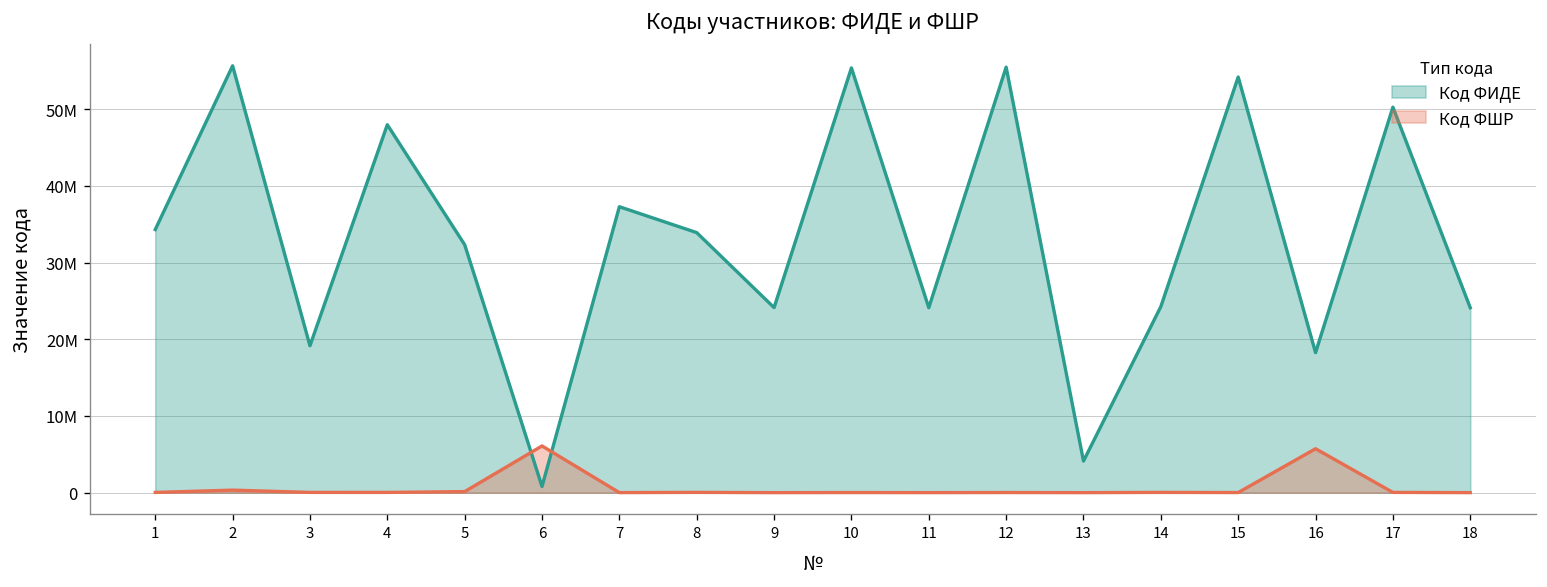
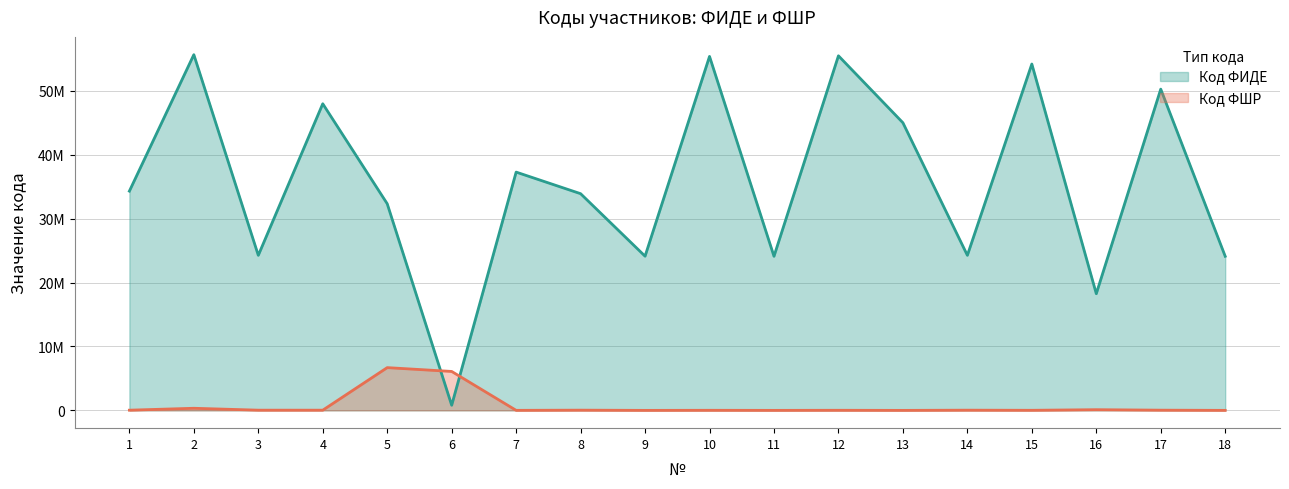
Код ФИДЕ, 3: 19000000 -> 24000000
Код ФШР, 5: 0 -> 7000000
Код ФИДЕ, 13: 4000000 -> 45000000
Код ФШР, 16: 6000000 -> 0
